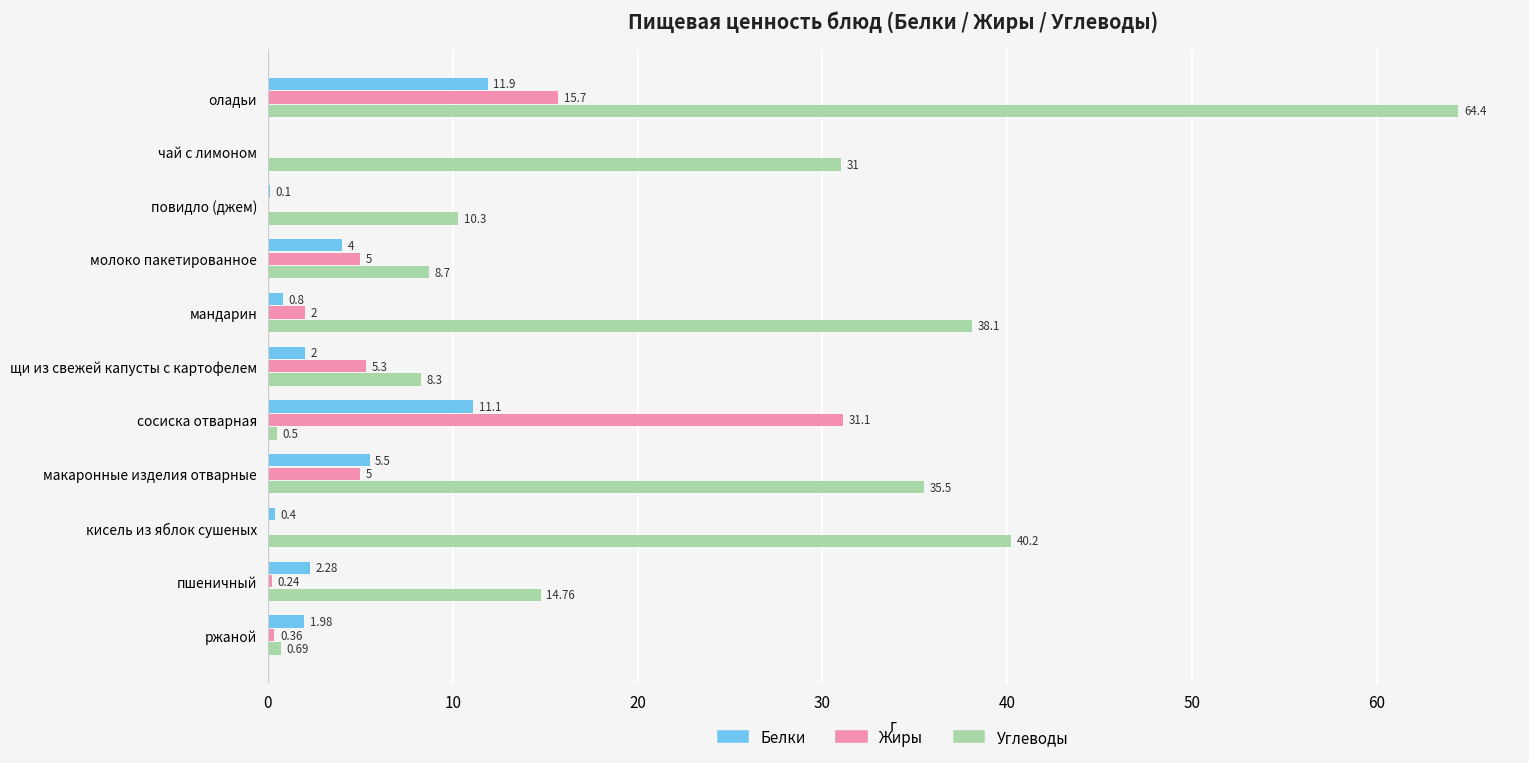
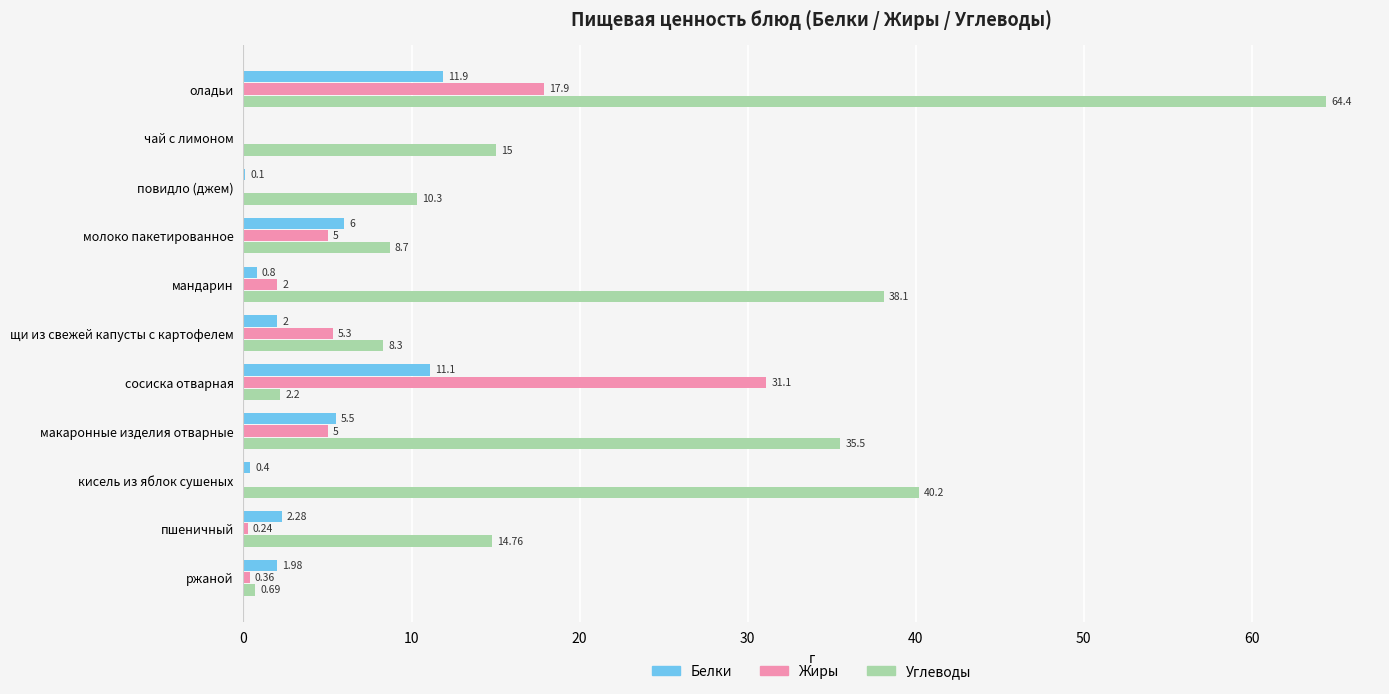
Жиры, оладьи: 15.7 -> 17.9
Углеводы, чай с лимоном: 31 -> 15
Белки, молоко пакетированное: 4 -> 6
Углеводы, сосиска отварная: 0.5 -> 2.2
